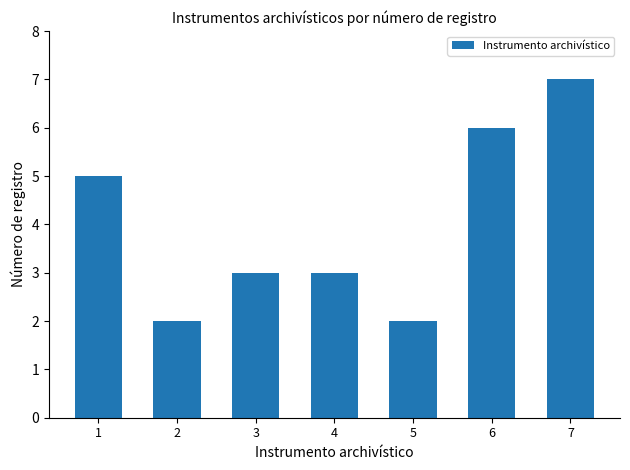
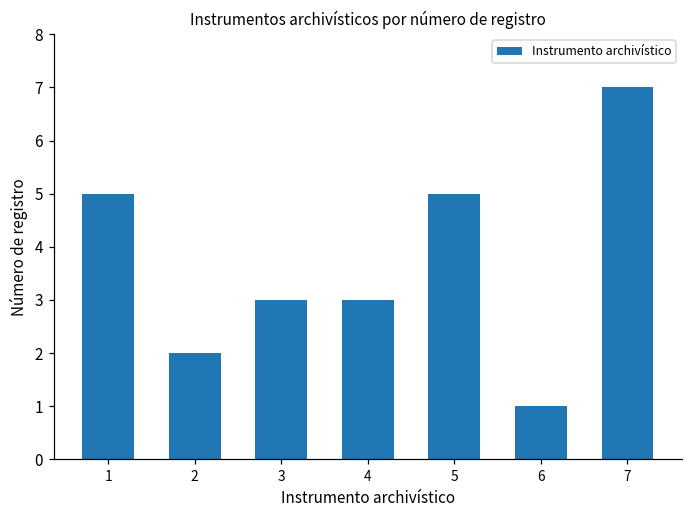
5: 2 -> 5
6: 6 -> 1
